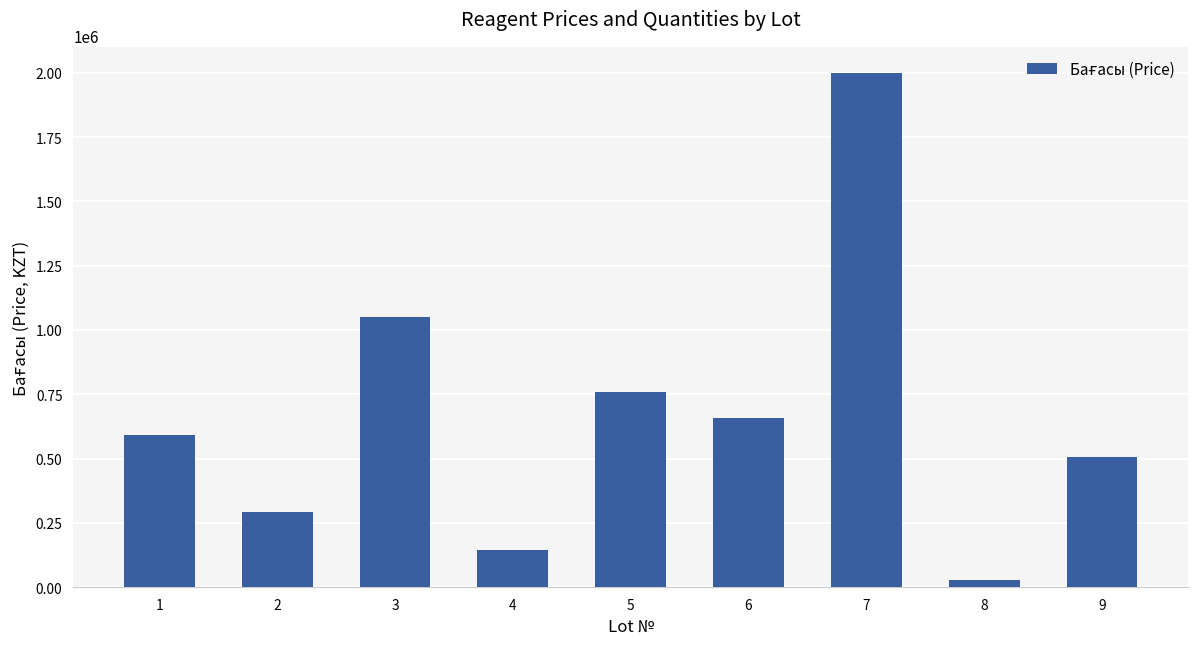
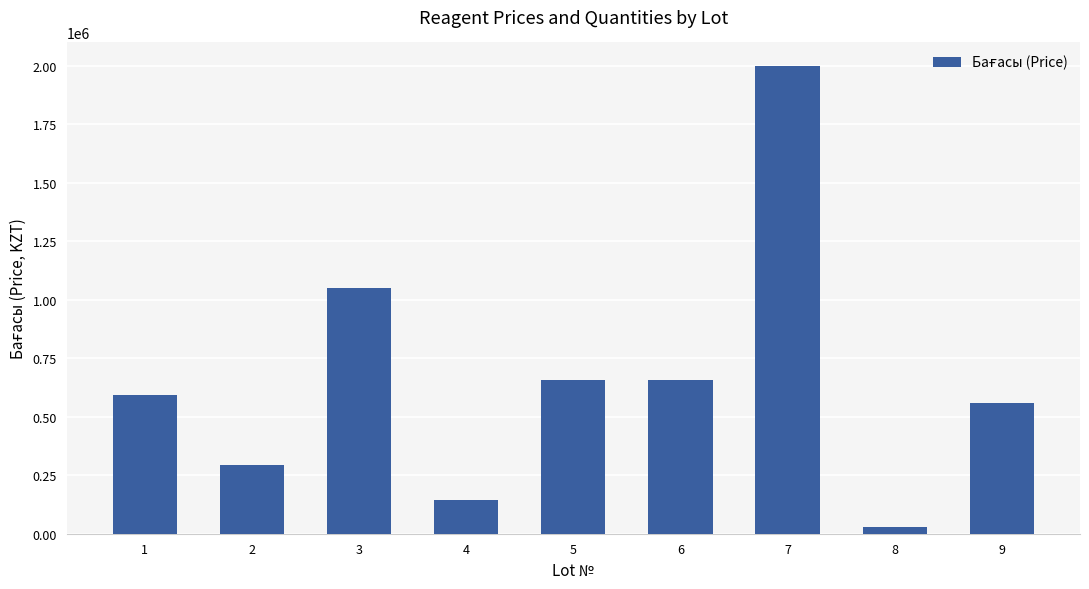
5: 760000 -> 660000
9: 510000 -> 560000
